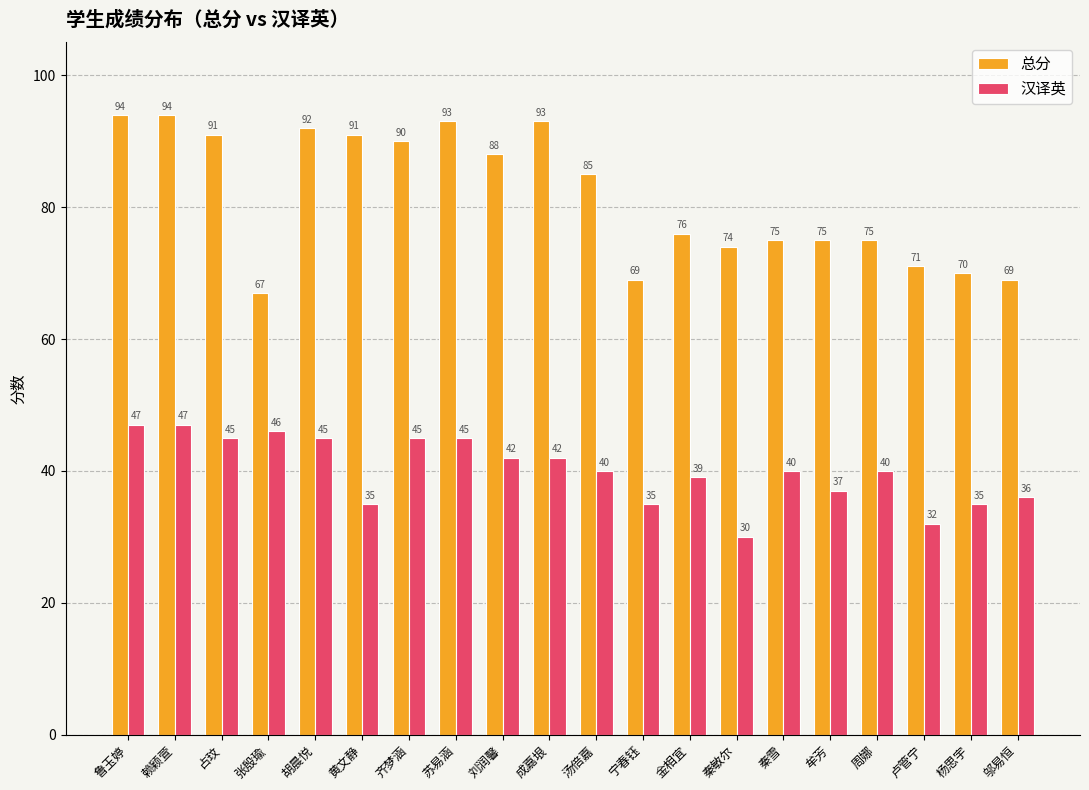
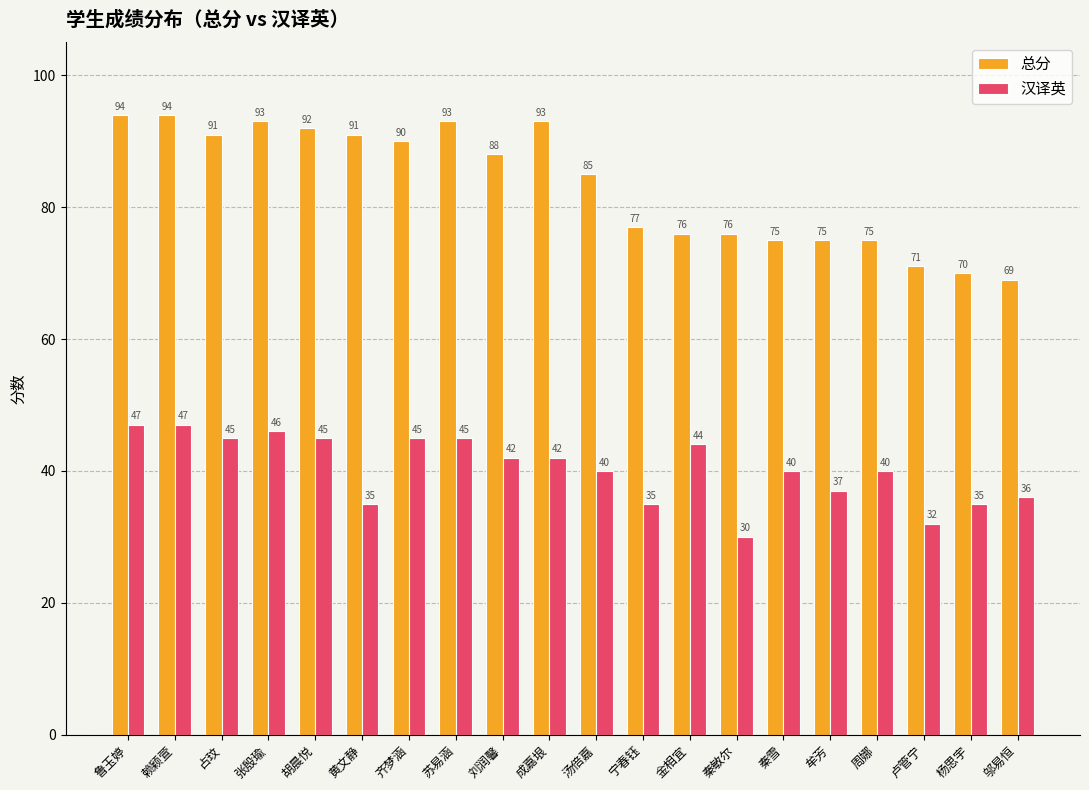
总分, 张殷瑜: 67 -> 93
总分, 宁春钰: 69 -> 77
汉译英, 金相宜: 39 -> 44
总分, 秦敏尔: 74 -> 76
